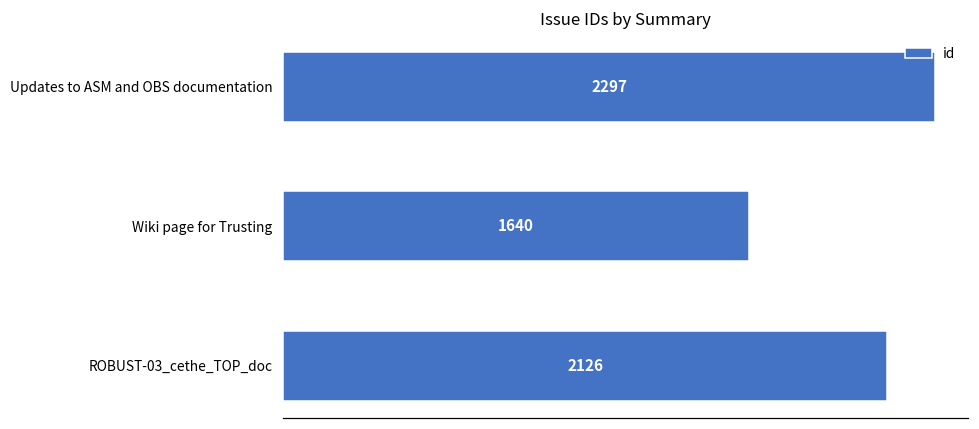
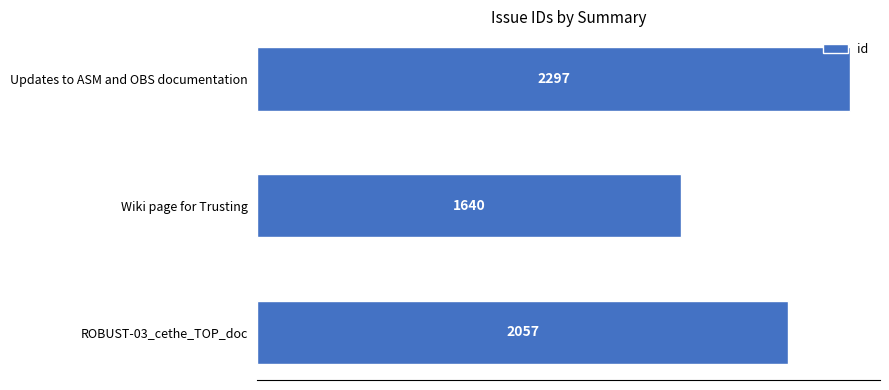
ROBUST-03_cethe_TOP_doc: 2126 -> 2057
